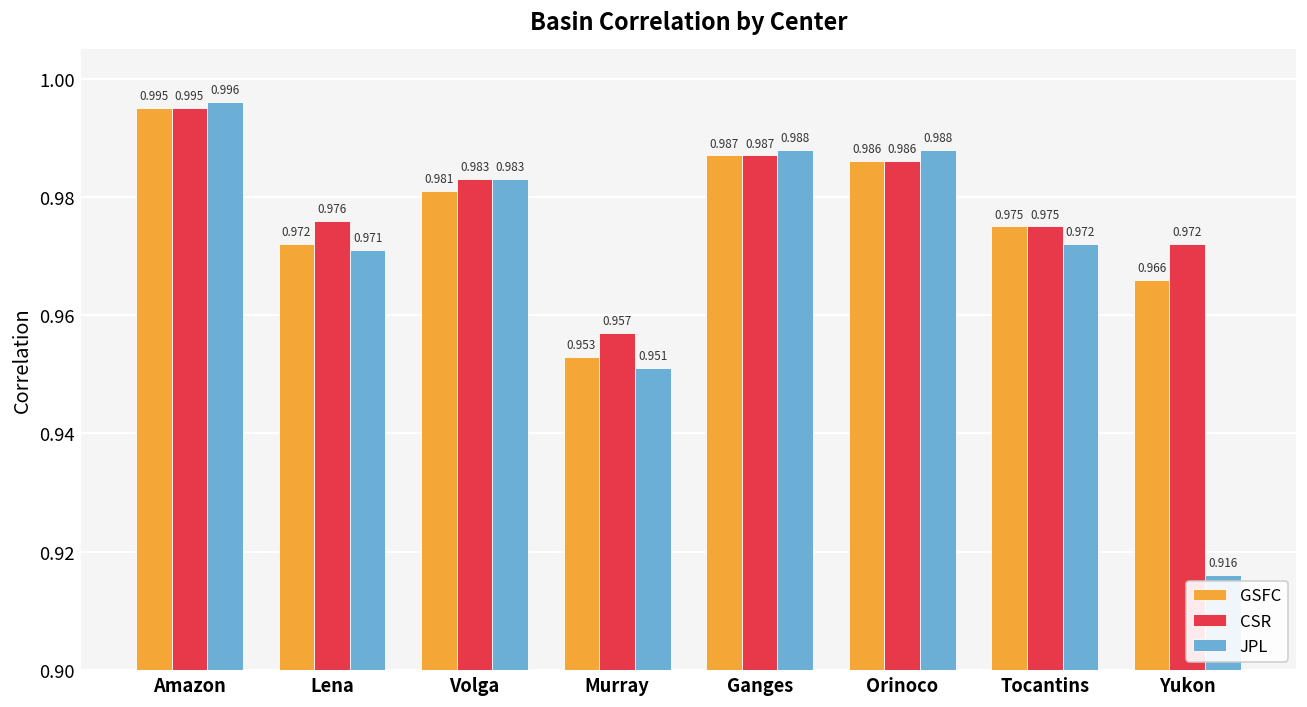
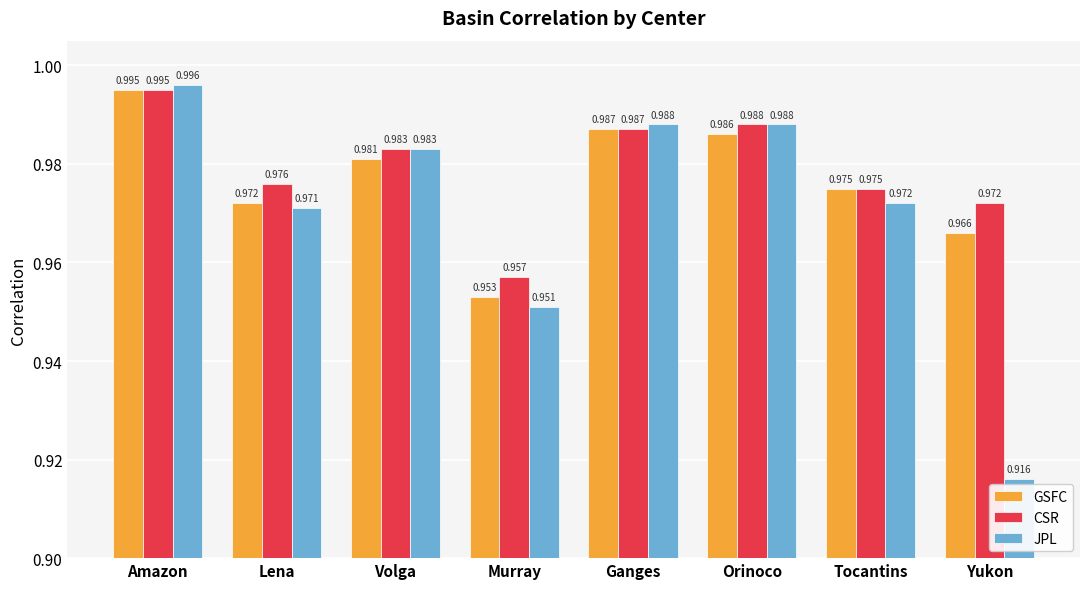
CSR, Orinoco: 0.986 -> 0.988
